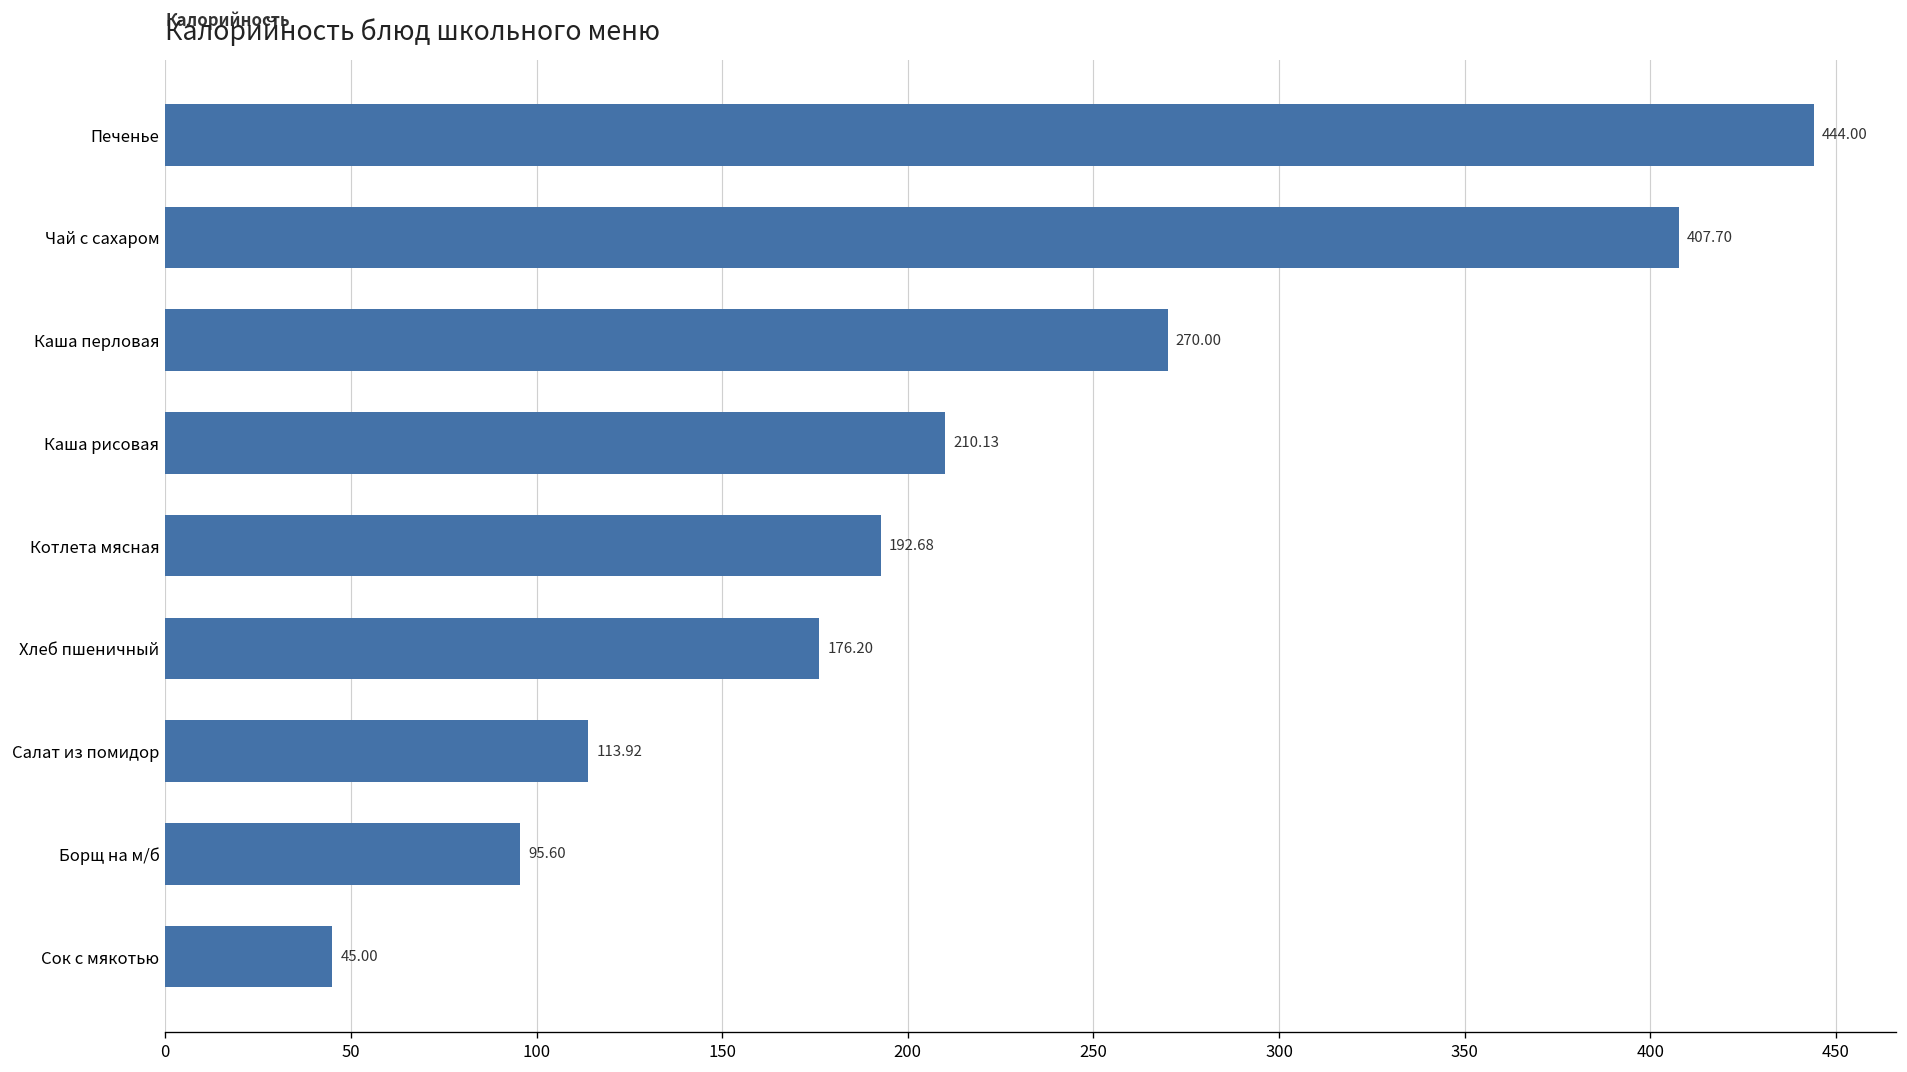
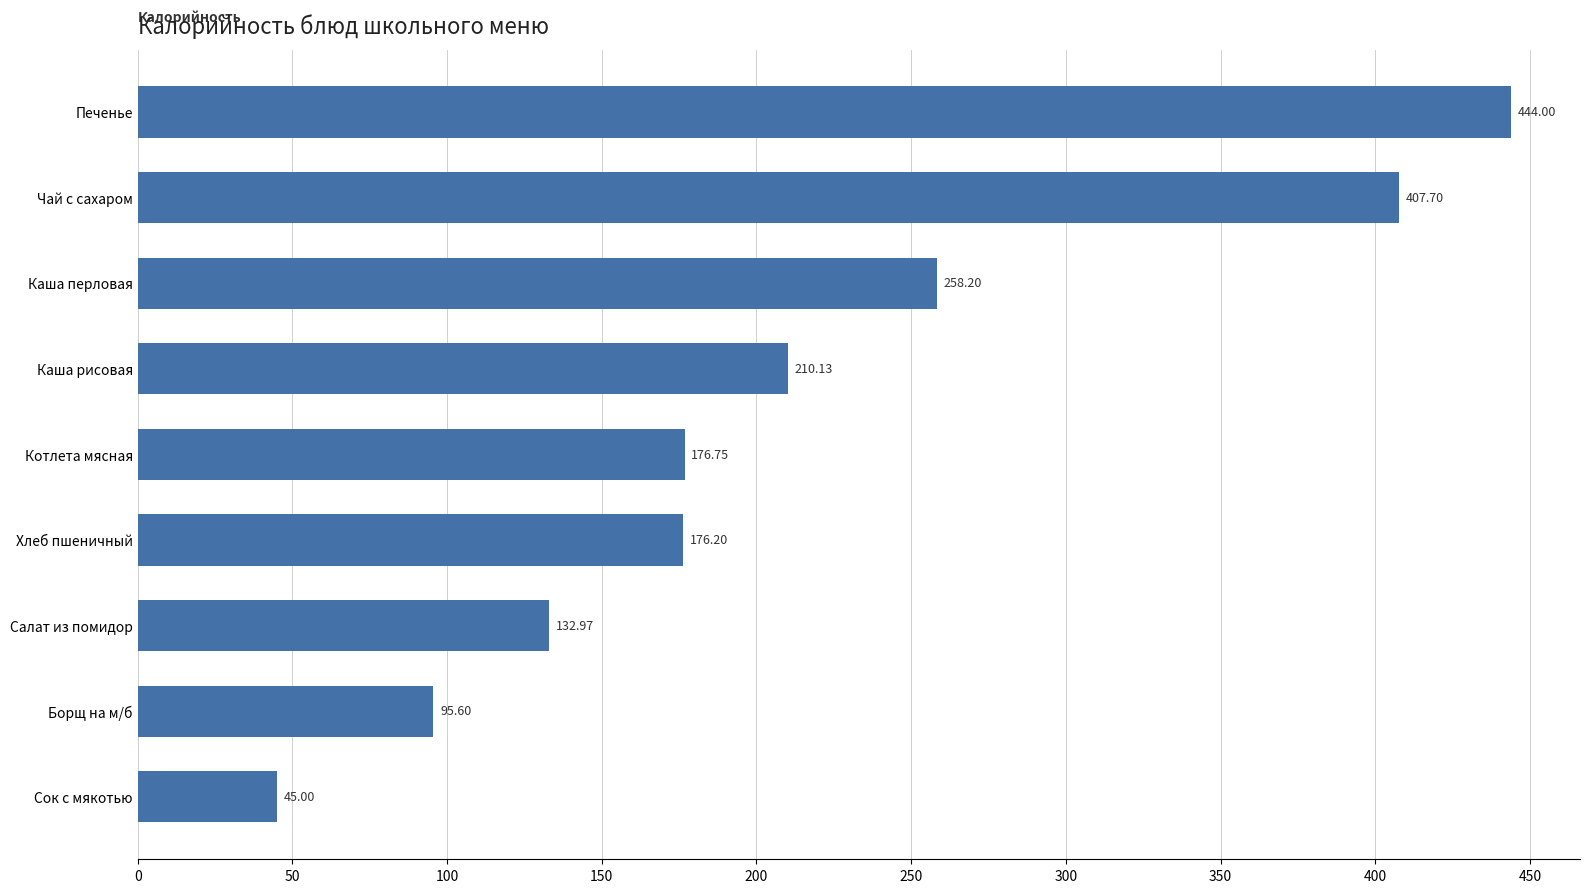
Каша перловая: 270.00 -> 258.20
Котлета мясная: 192.68 -> 176.75
Салат из помидор: 113.92 -> 132.97
